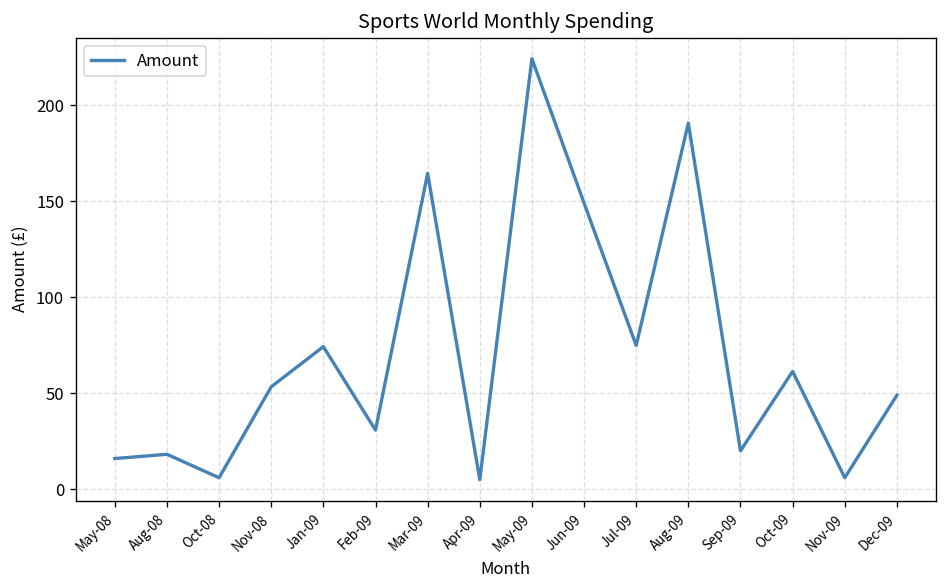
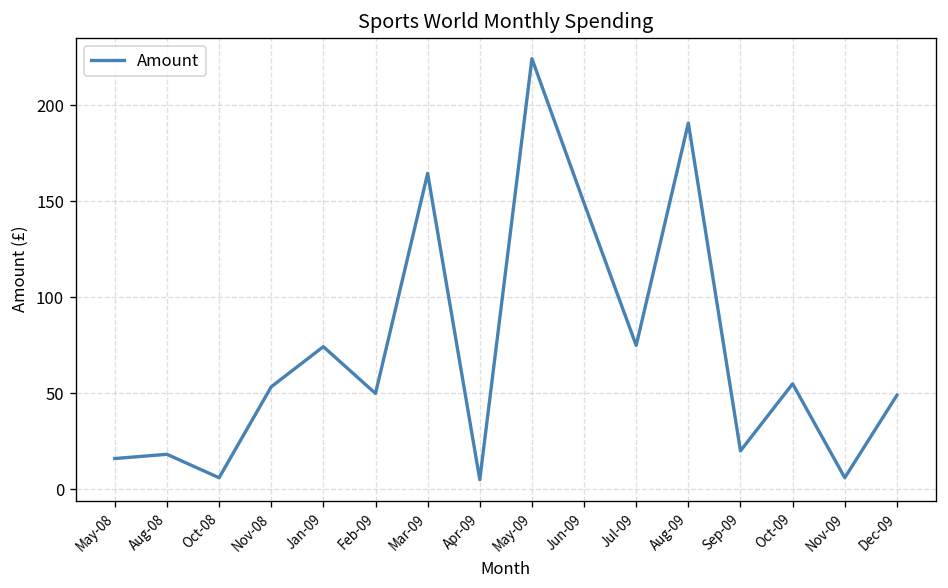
Feb-09: 31 -> 50
Oct-09: 61 -> 55
